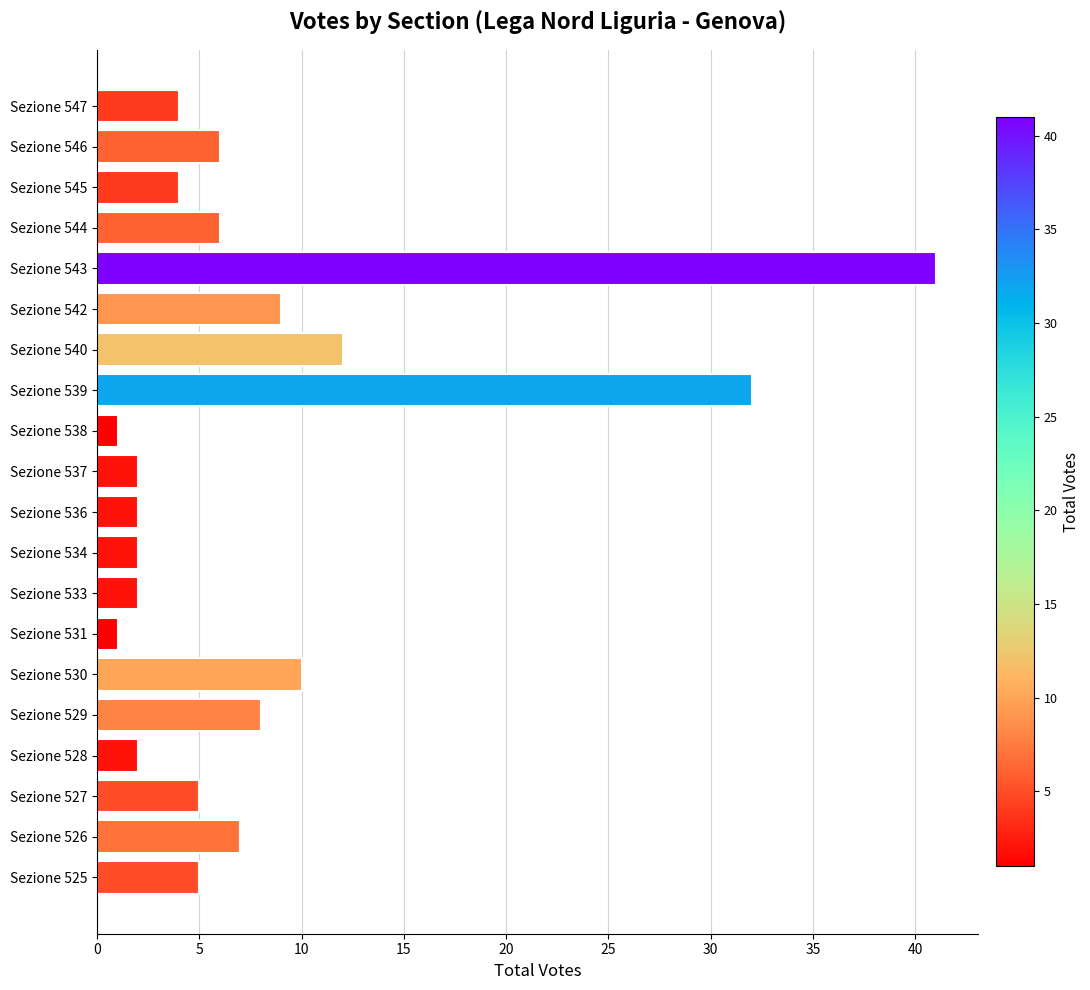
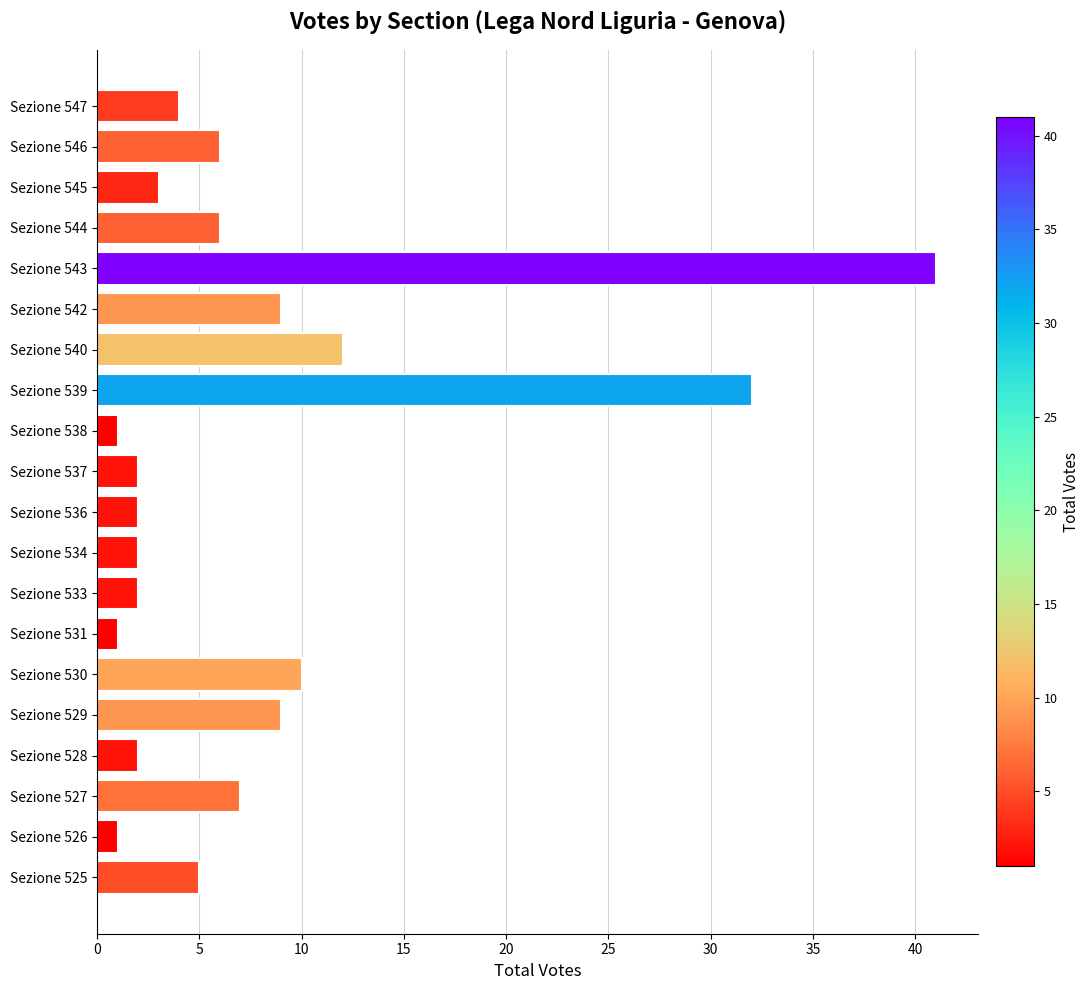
Sezione 545: 4 -> 3
Sezione 529: 8 -> 9
Sezione 527: 5 -> 7
Sezione 526: 7 -> 1
